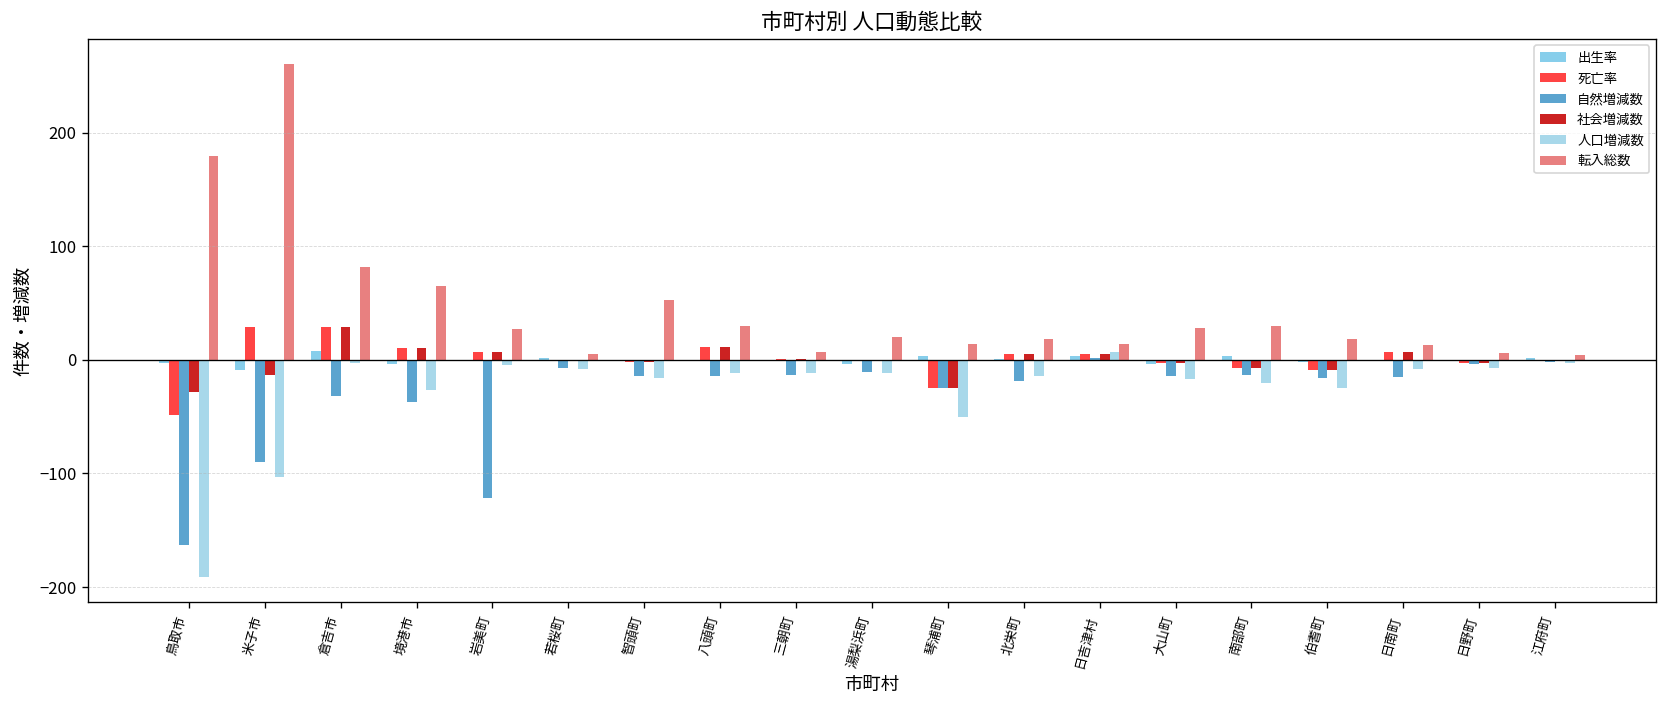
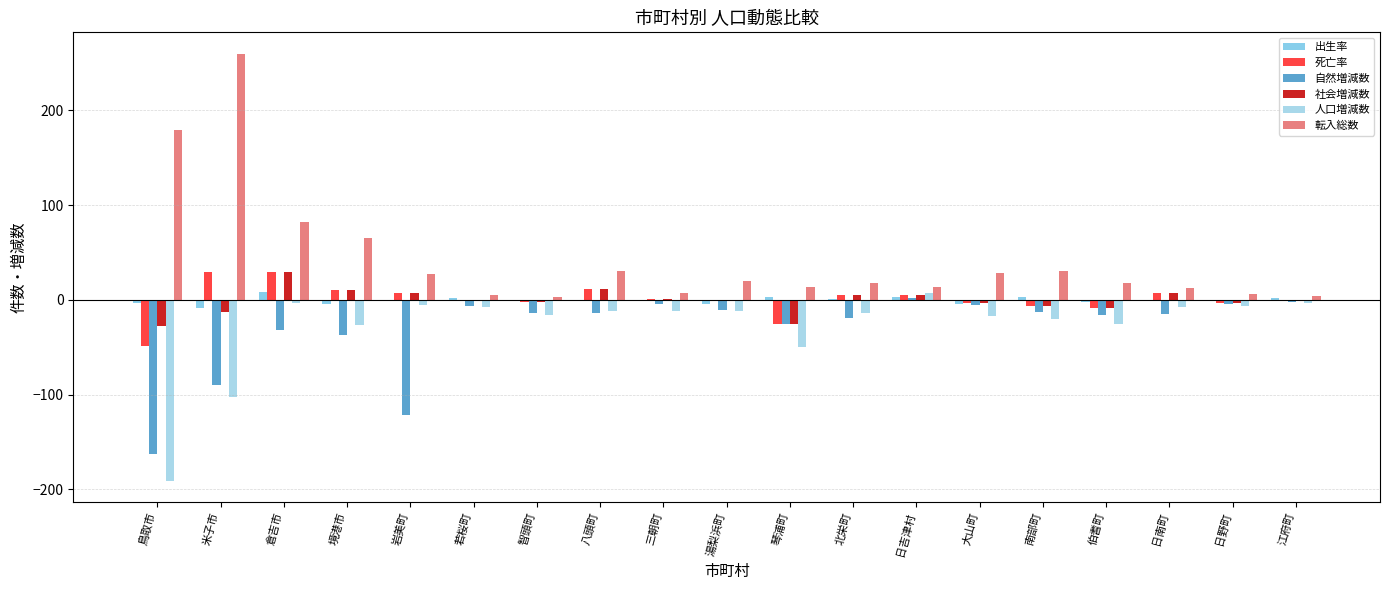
転入総数, 智頭町: 50 -> 0
自然増減数, 三朝町: -10 -> 0
自然増減数, 大山町: -14 -> -5
